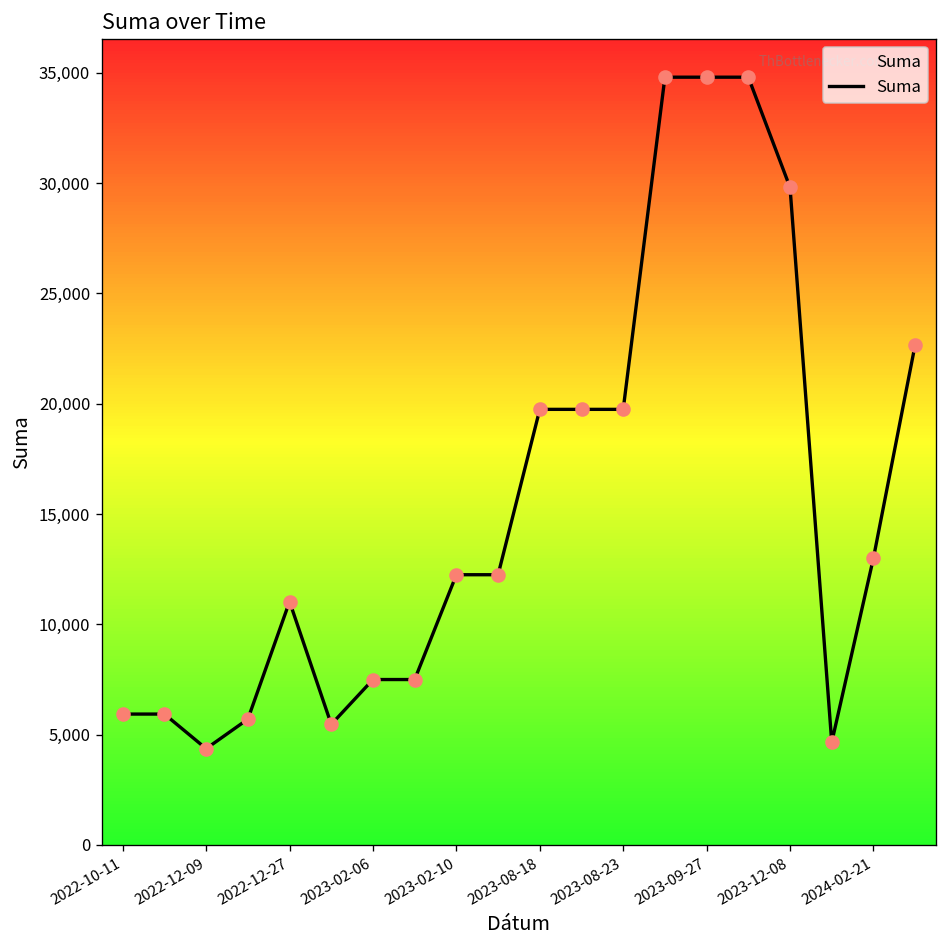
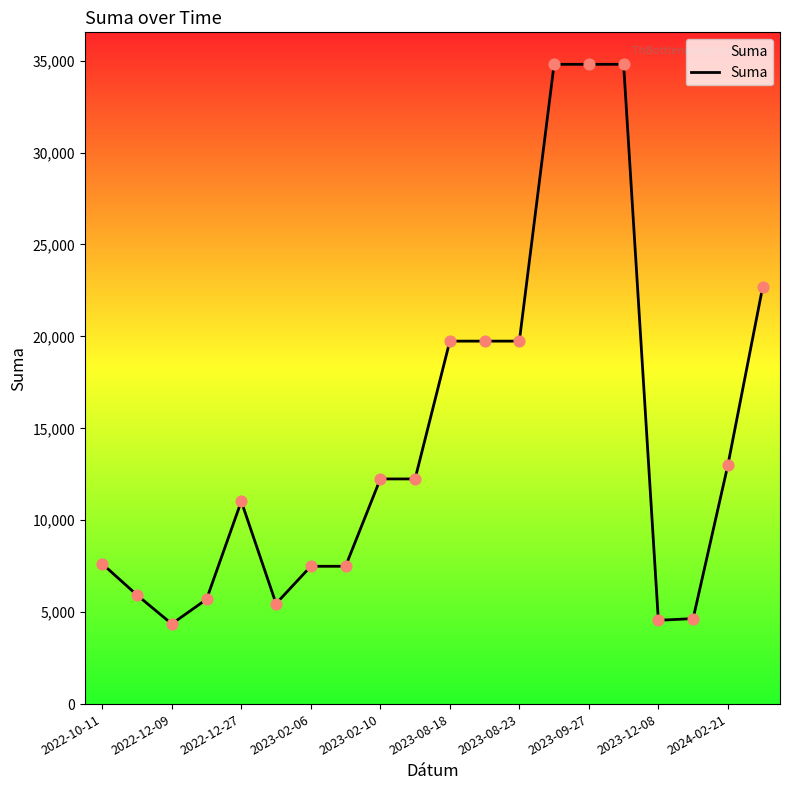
2022-10-11: 5,900 -> 7,600
2023-12-08: 29,800 -> 4,600
